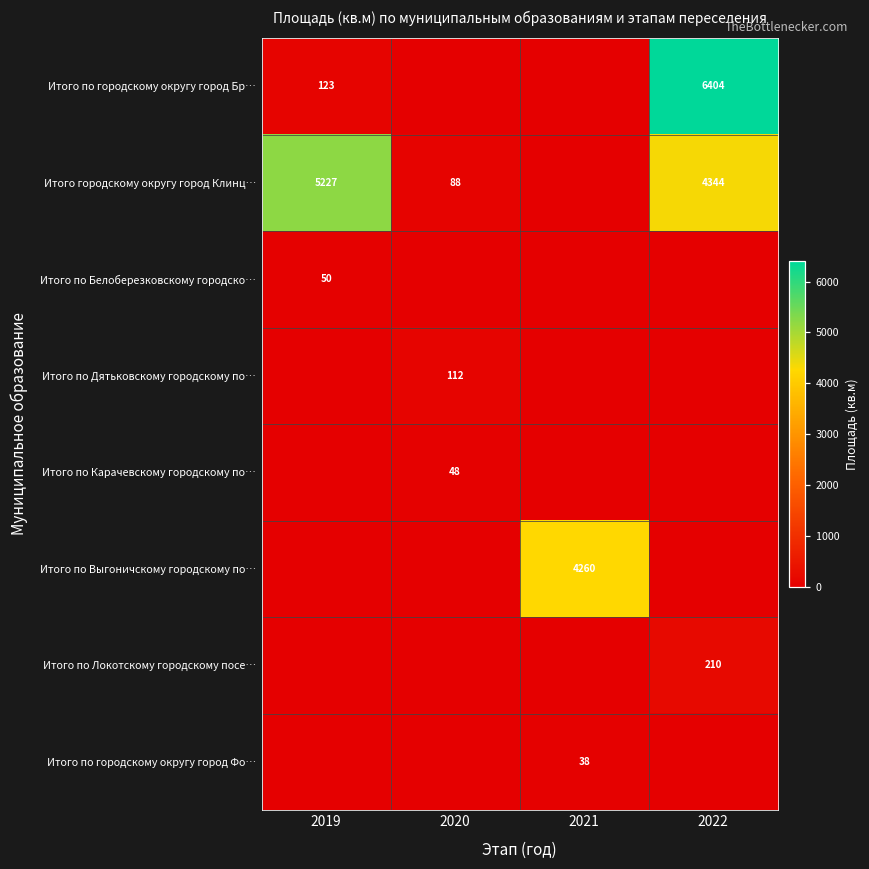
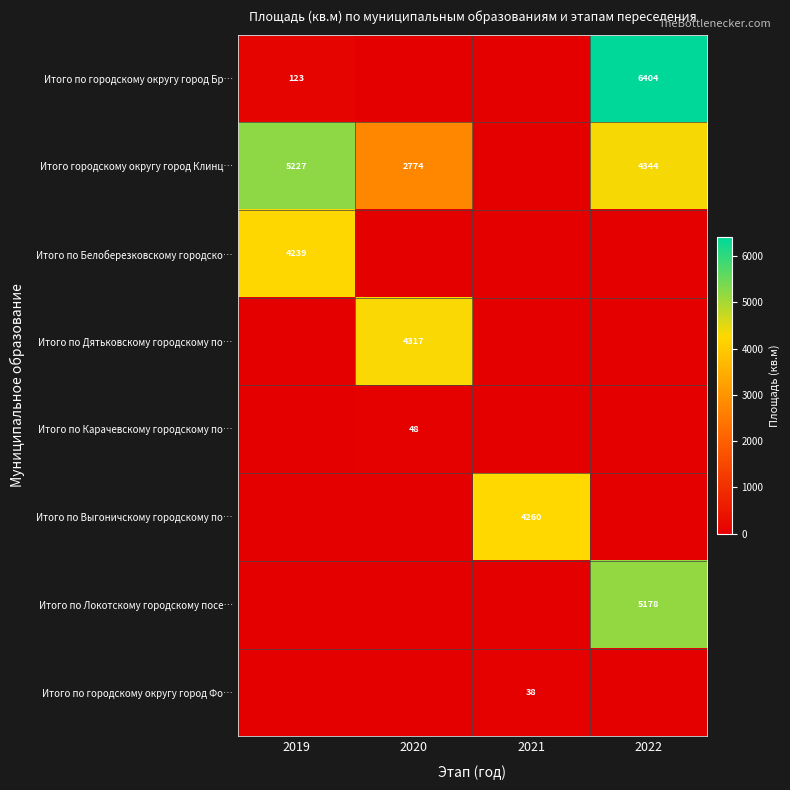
Итого городскому округу город Клинц…, 2020: 88 -> 2774
Итого по Белоберезковскому городско…, 2019: 50 -> 4239
Итого по Дятьковскому городскому по…, 2020: 112 -> 4317
Итого по Локотскому городскому посе…, 2022: 210 -> 5178
